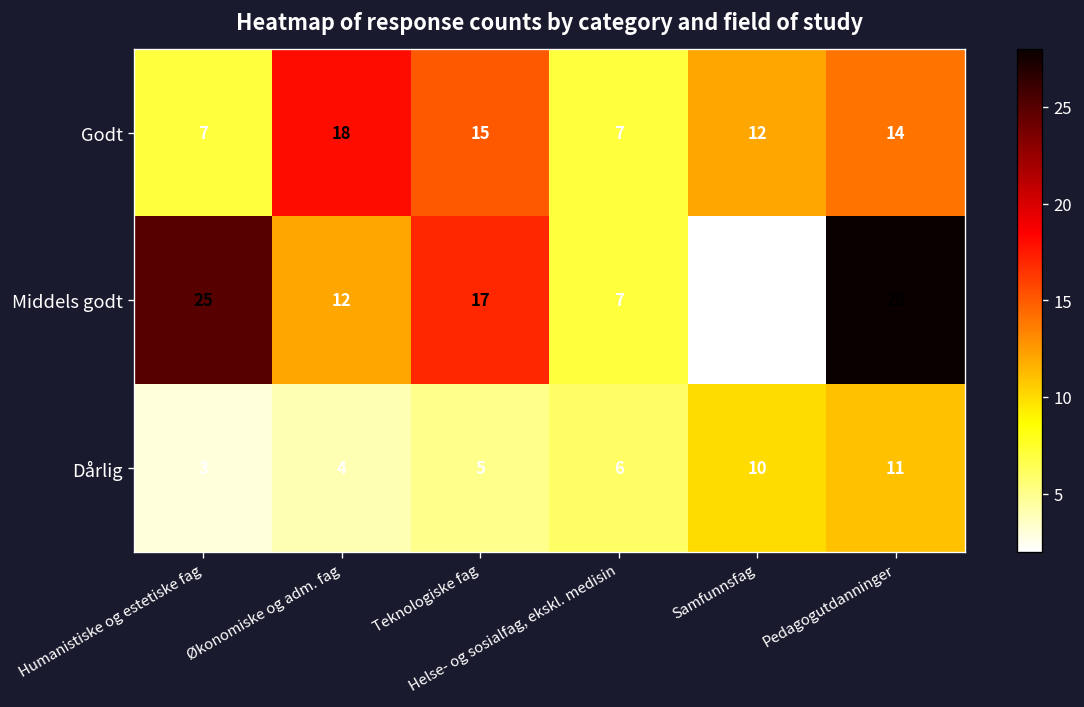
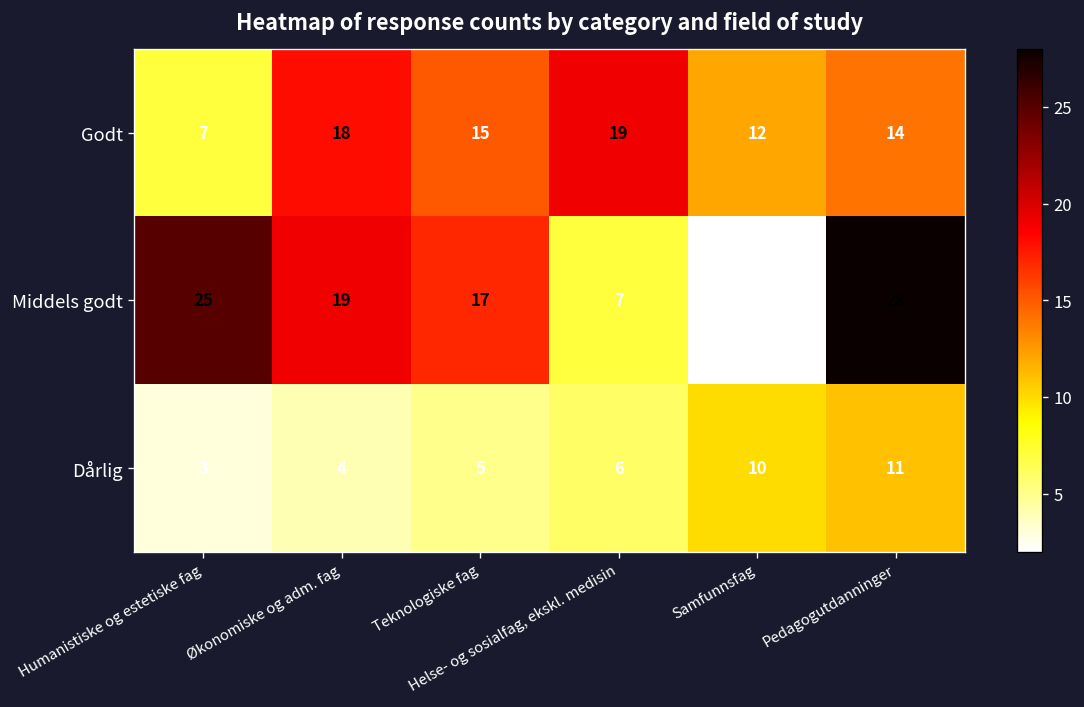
Godt, Helse- og sosialfag, ekskl. medisin: 7 -> 19
Middels godt, Økonomiske og adm. fag: 12 -> 19
